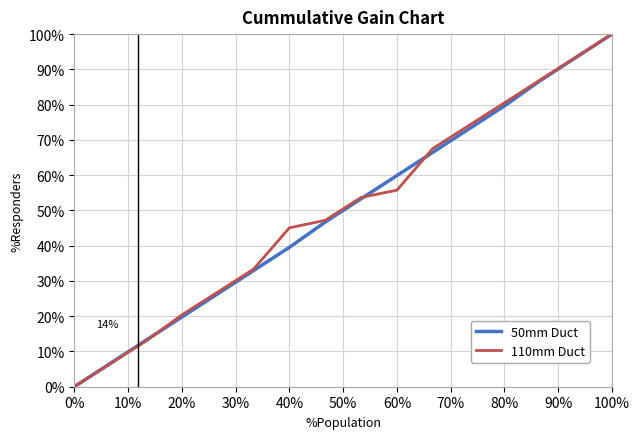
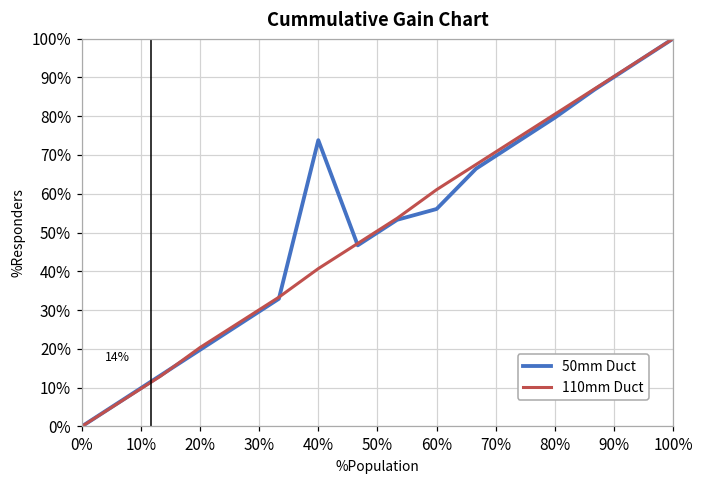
50mm Duct, 40%: 40% -> 74%
110mm Duct, 40%: 45% -> 41%
50mm Duct, 60%: 60% -> 56%
110mm Duct, 60%: 56% -> 61%
